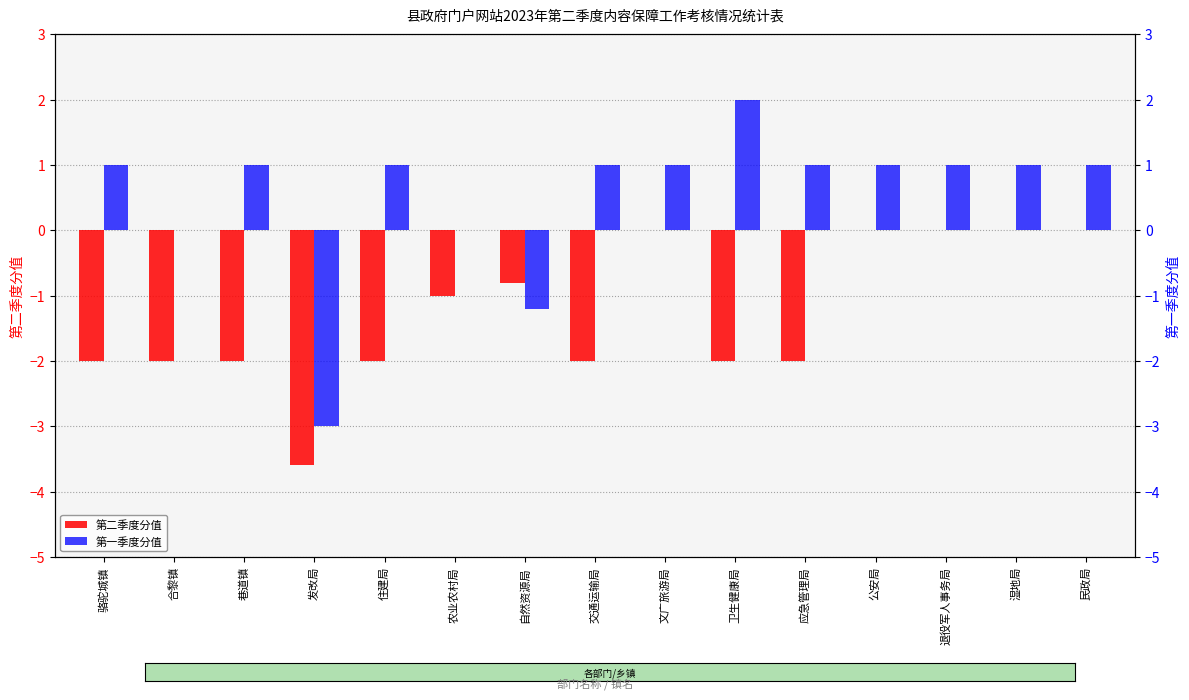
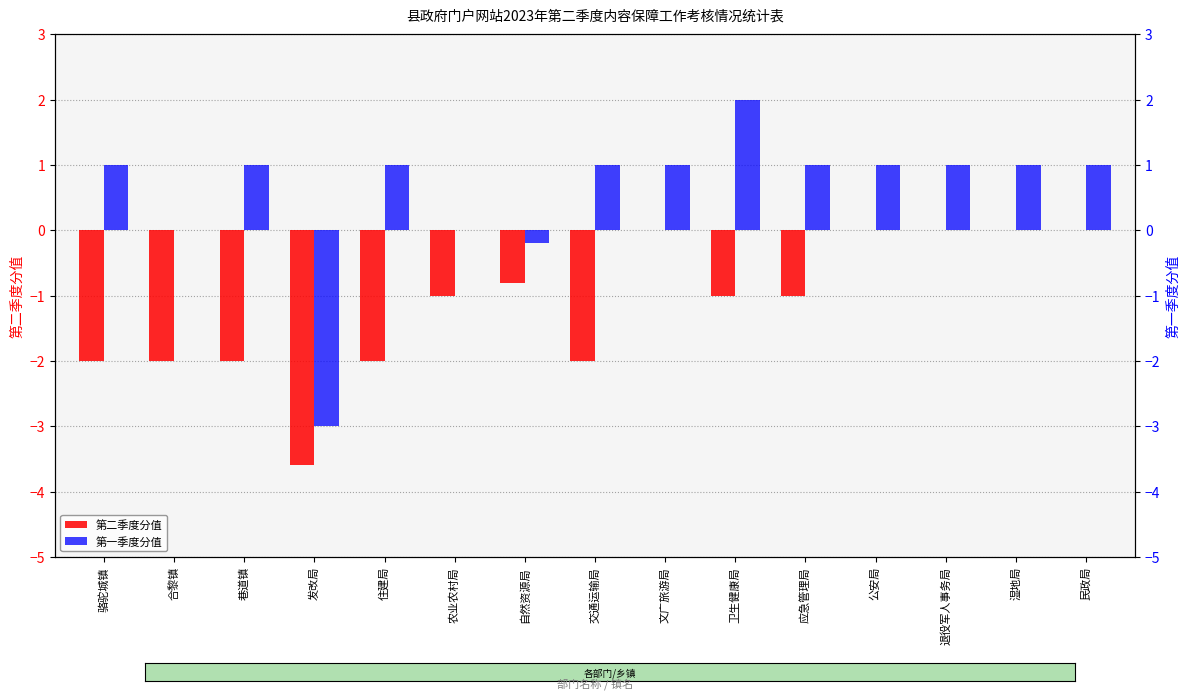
第二季度分值, 卫生健康局: -2 -> -1
第二季度分值, 应急管理局: -2 -> -1
第一季度分值, 自然资源局: -1.2 -> -0.2
